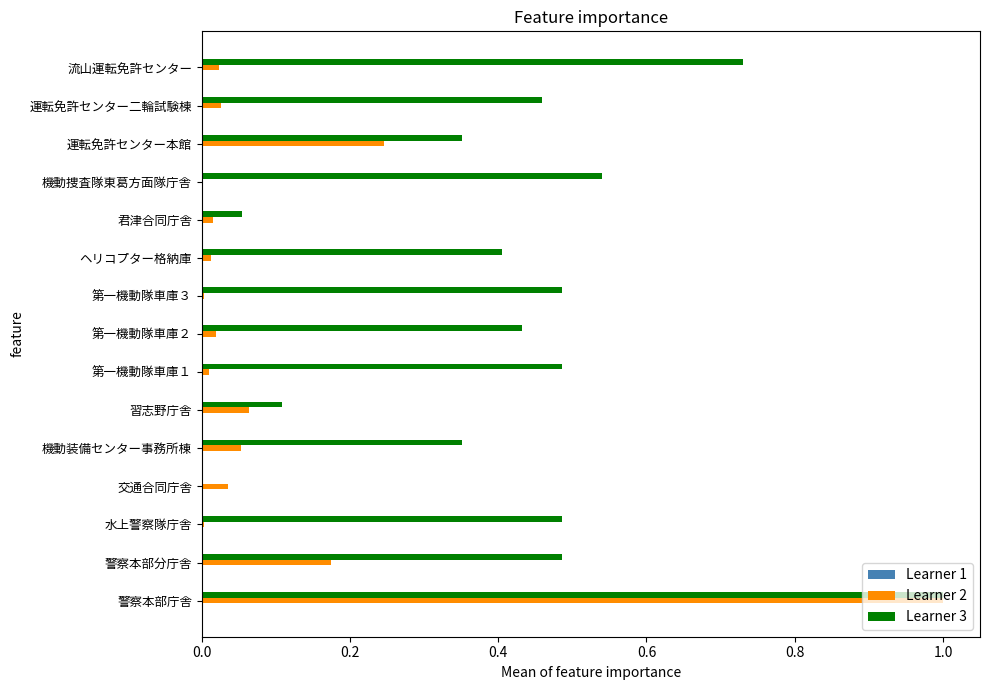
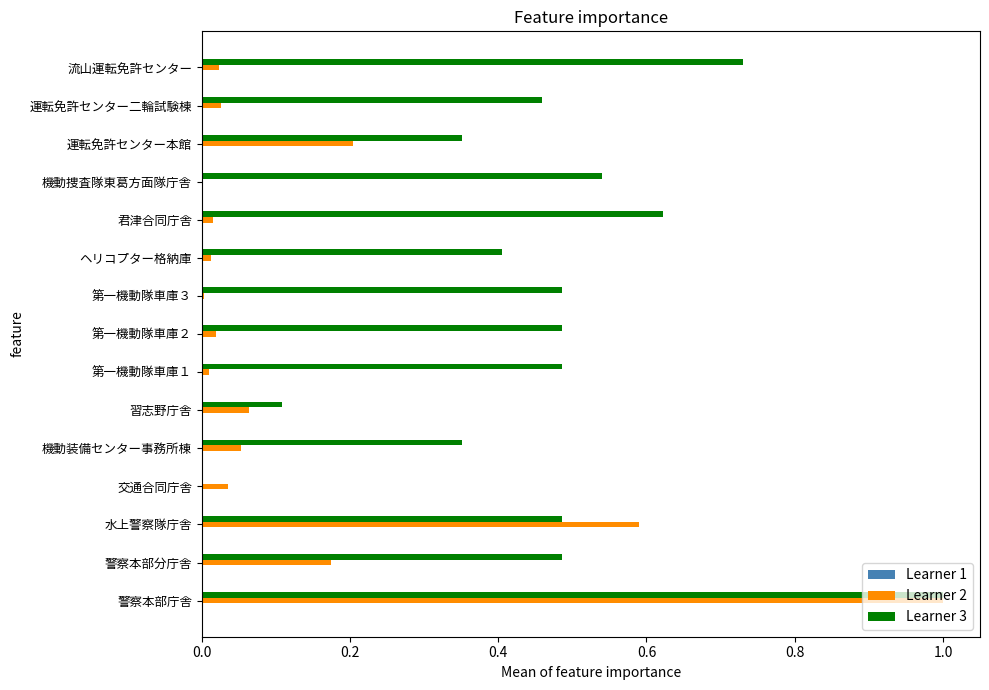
Learner 2, 運転免許センター本館: 0.25 -> 0.20
Learner 3, 君津合同庁舎: 0.05 -> 0.62
Learner 3, 第一機動隊車庫２: 0.43 -> 0.49
Learner 2, 水上警察隊庁舎: 0.00 -> 0.59
